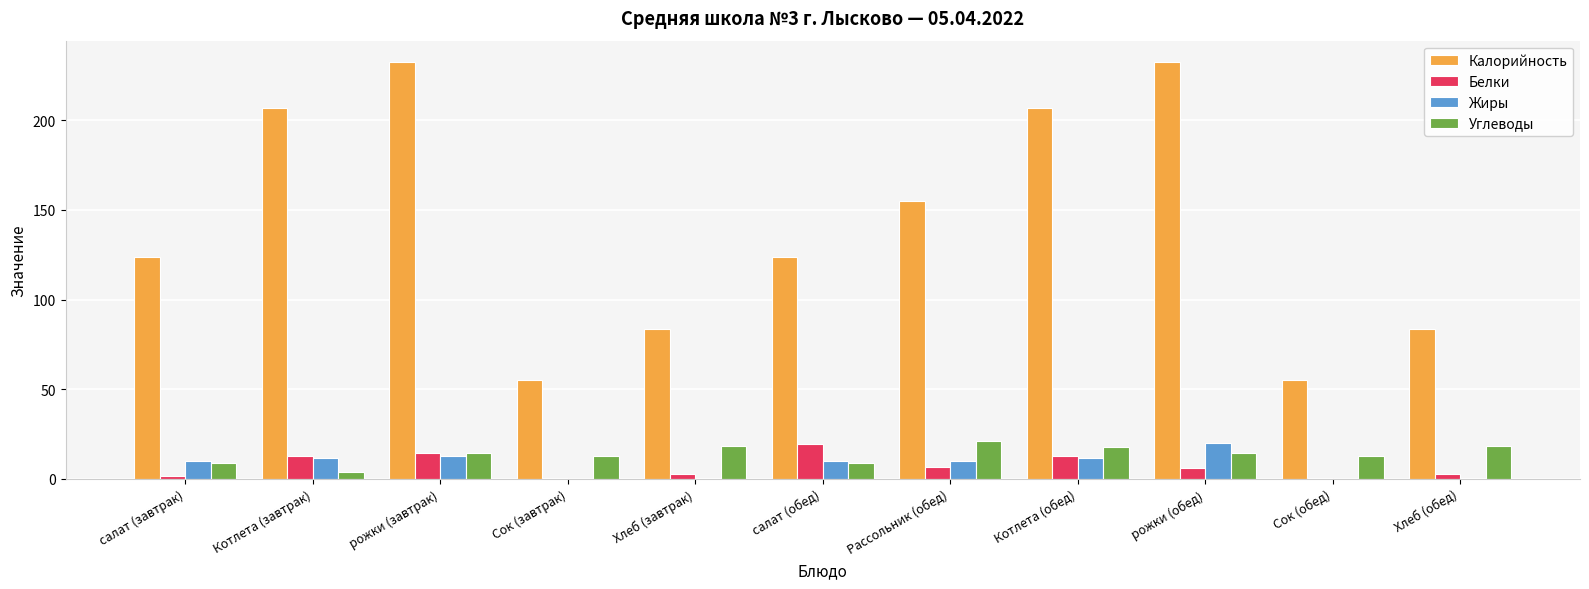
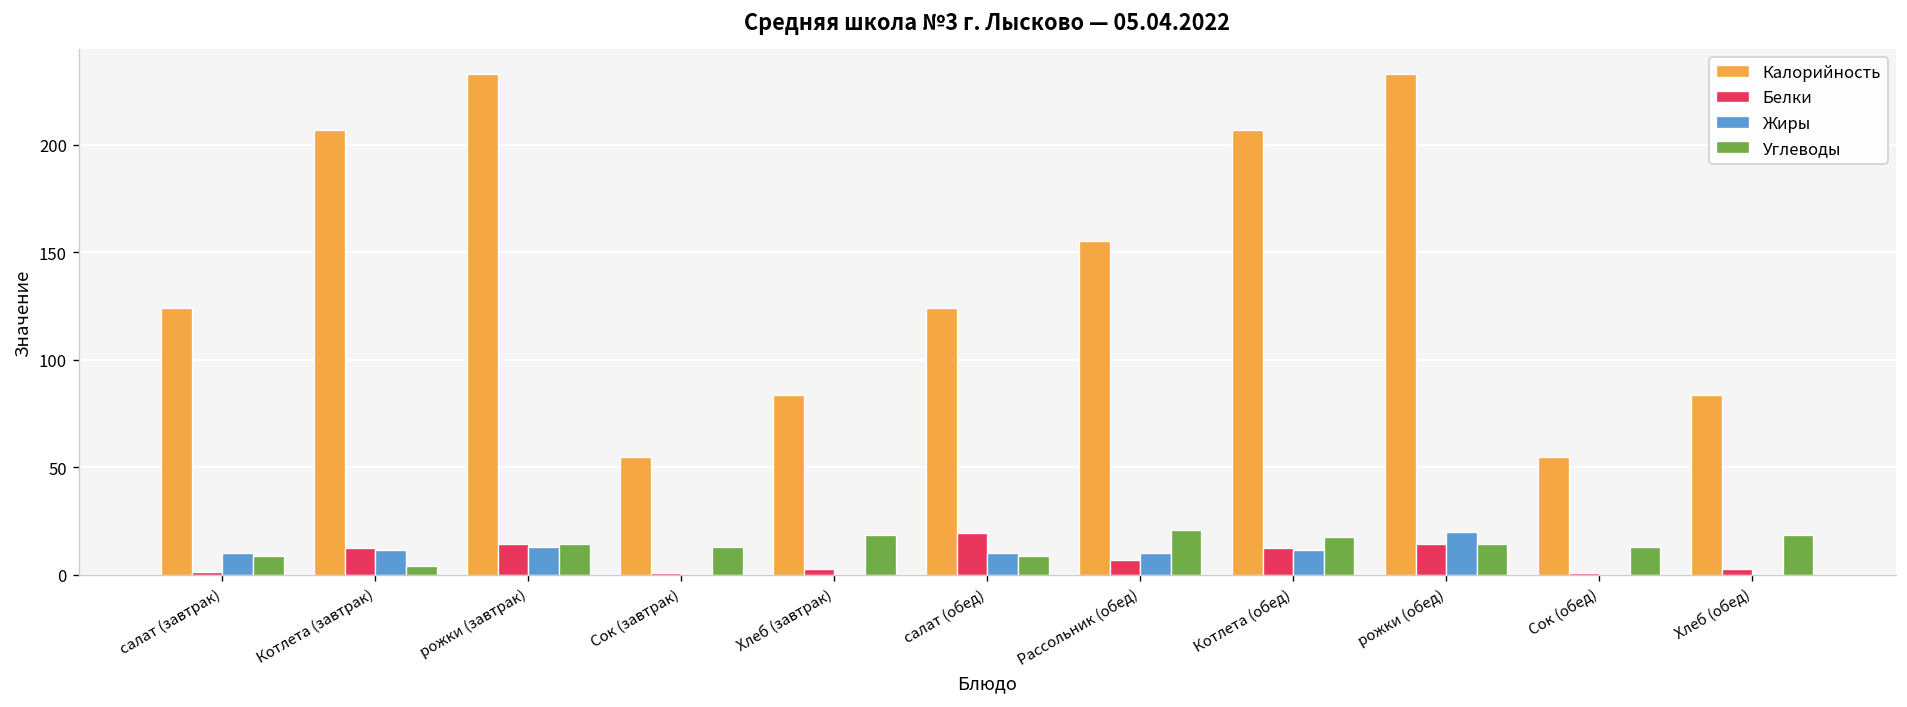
Белки, рожки (обед): 6 -> 14
